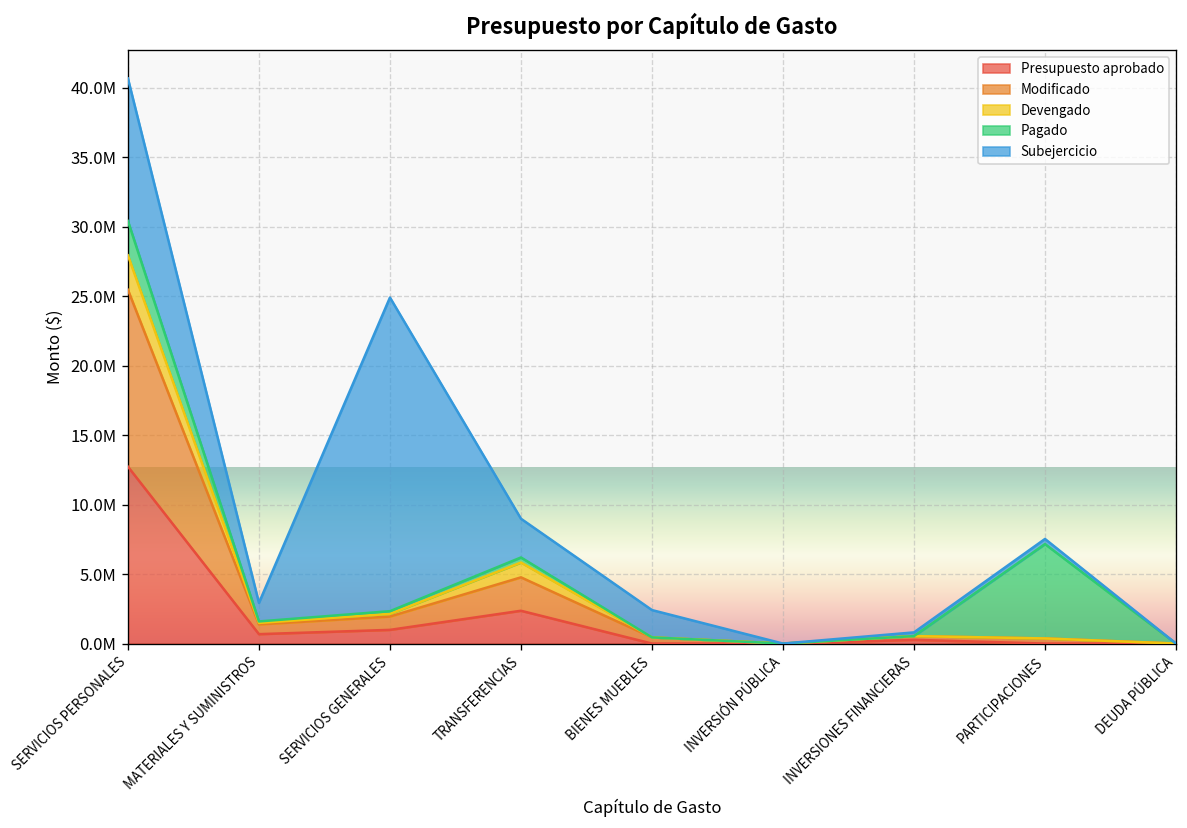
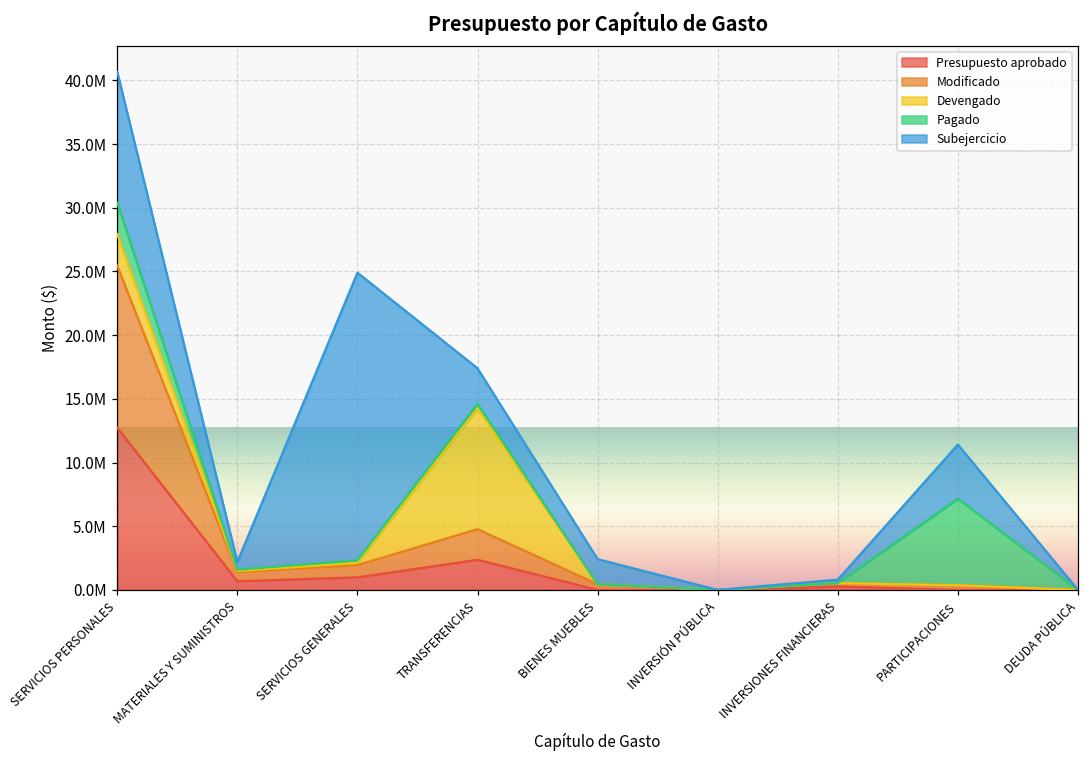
Subejercicio, MATERIALES Y SUMINISTROS: 1300000 -> 600000
Devengado, TRANSFERENCIAS: 1100000 -> 9500000
Subejercicio, PARTICIPACIONES: 400000 -> 4200000
